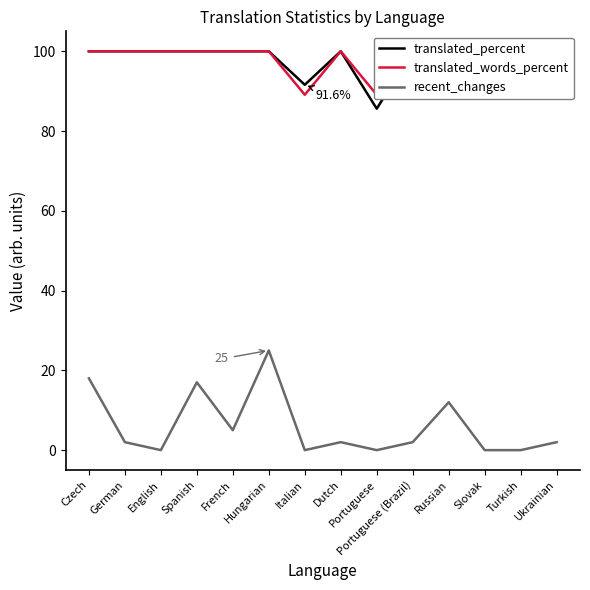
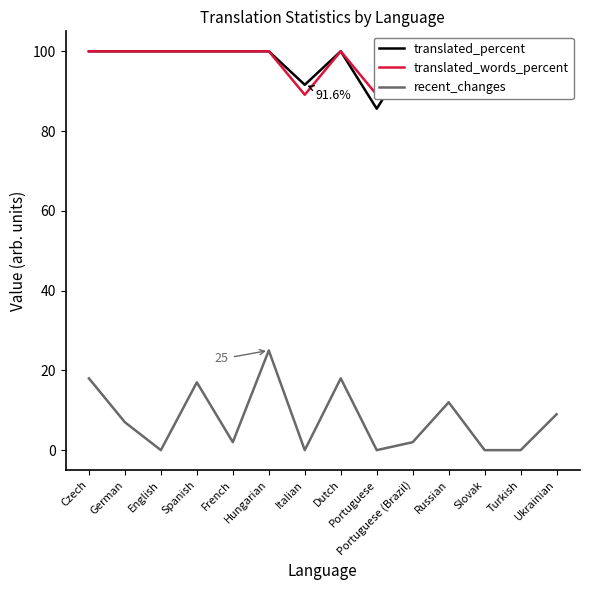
recent_changes, German: 2 -> 7
recent_changes, French: 5 -> 2
recent_changes, Dutch: 2 -> 18
recent_changes, Ukrainian: 2 -> 9
